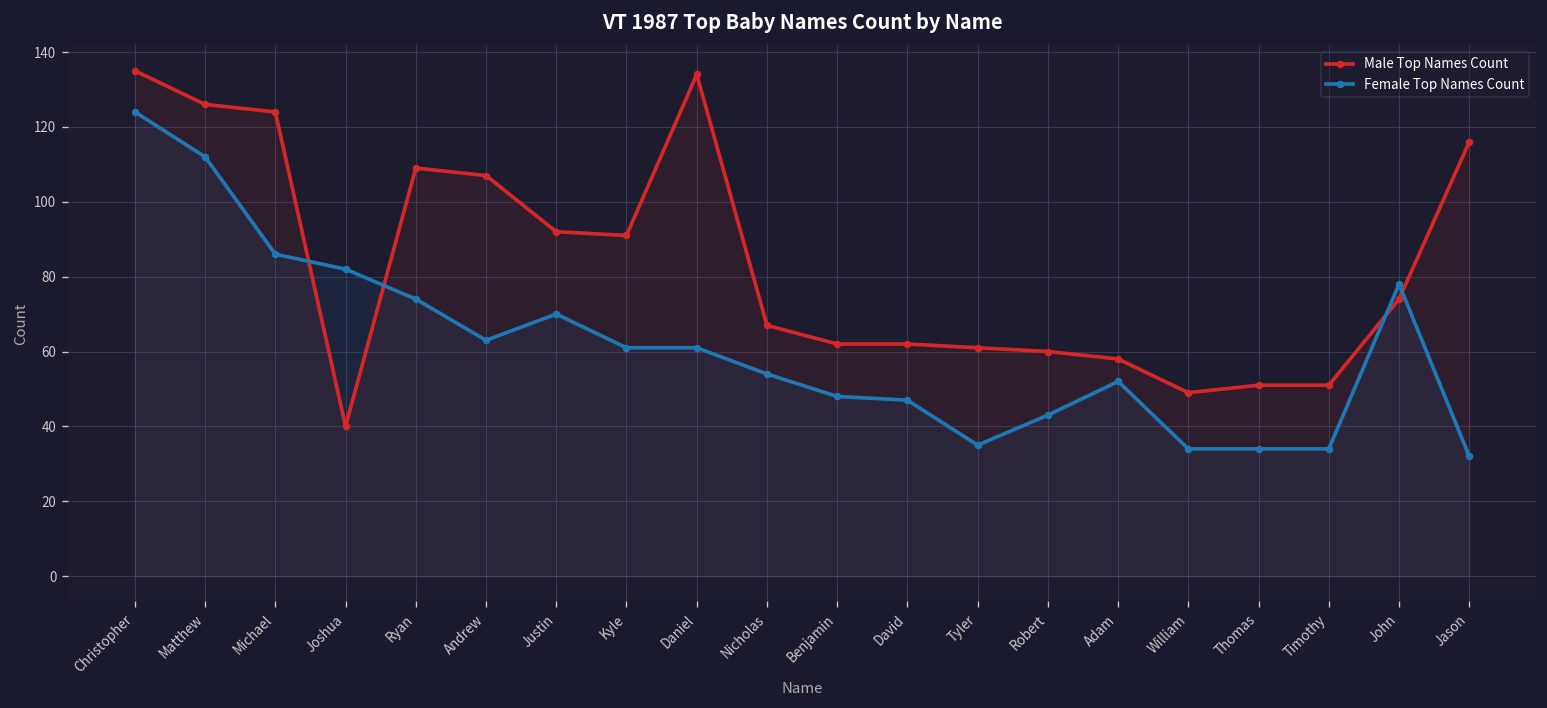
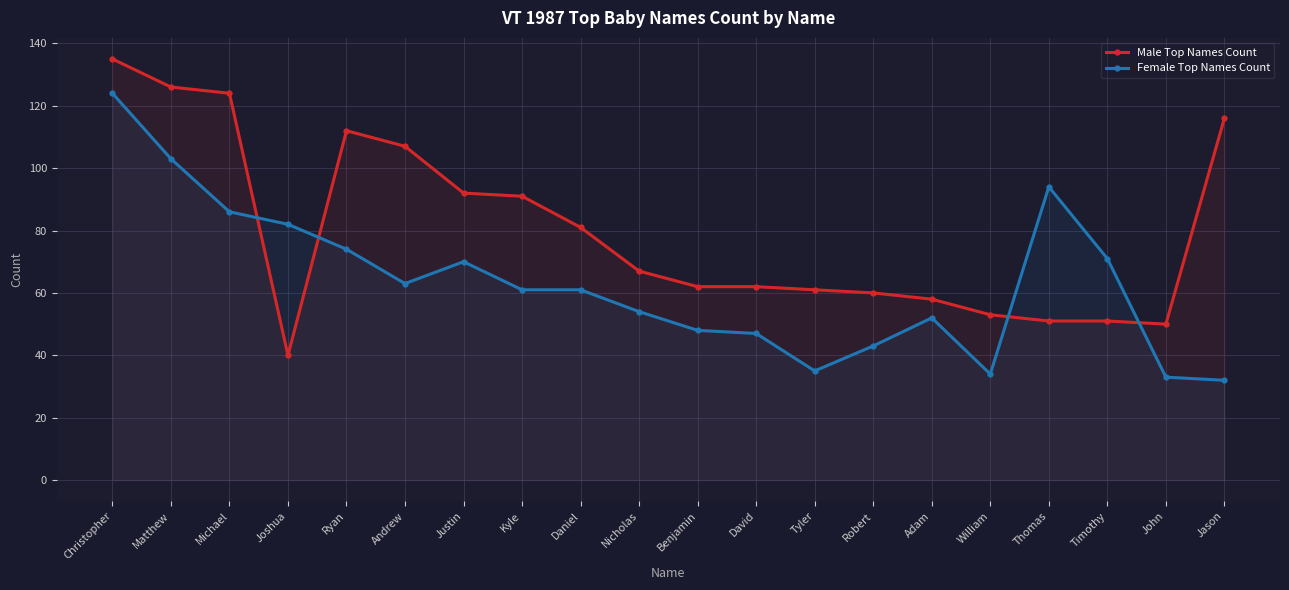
Female Top Names Count, Matthew: 112 -> 103
Male Top Names Count, Ryan: 109 -> 112
Male Top Names Count, Daniel: 134 -> 81
Male Top Names Count, William: 49 -> 53
Female Top Names Count, Thomas: 34 -> 94
Female Top Names Count, Timothy: 34 -> 71
Male Top Names Count, John: 74 -> 50
Female Top Names Count, John: 78 -> 33
